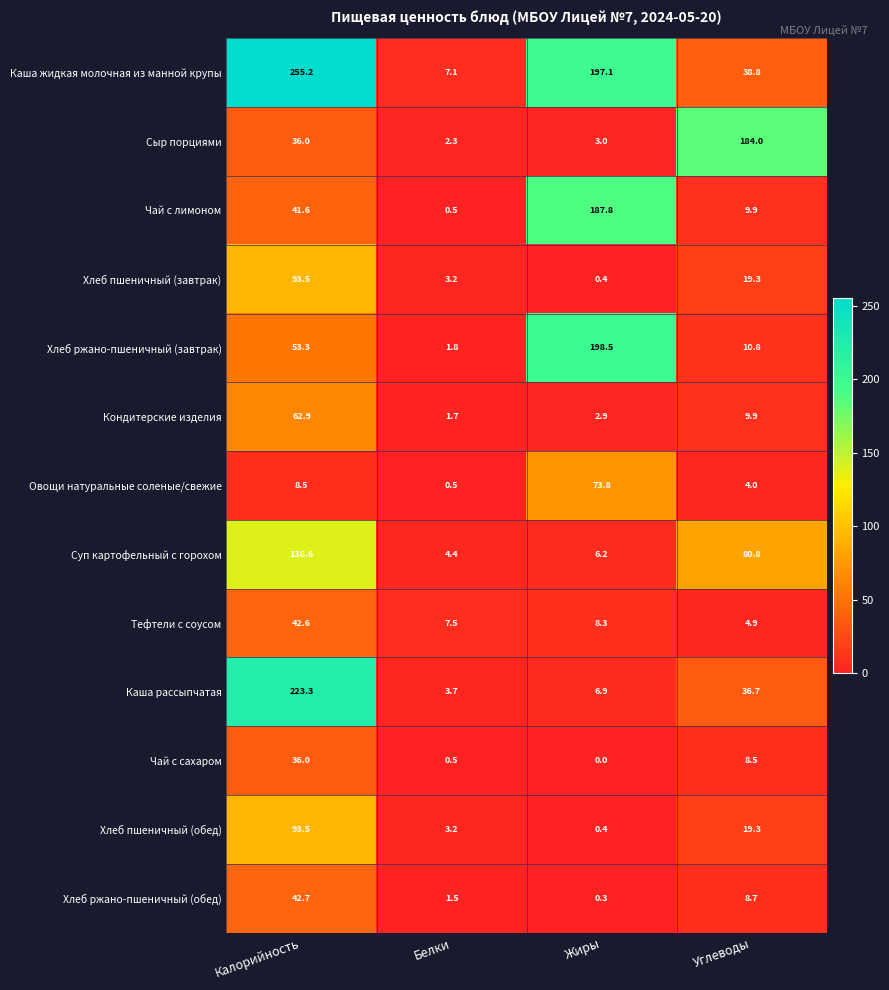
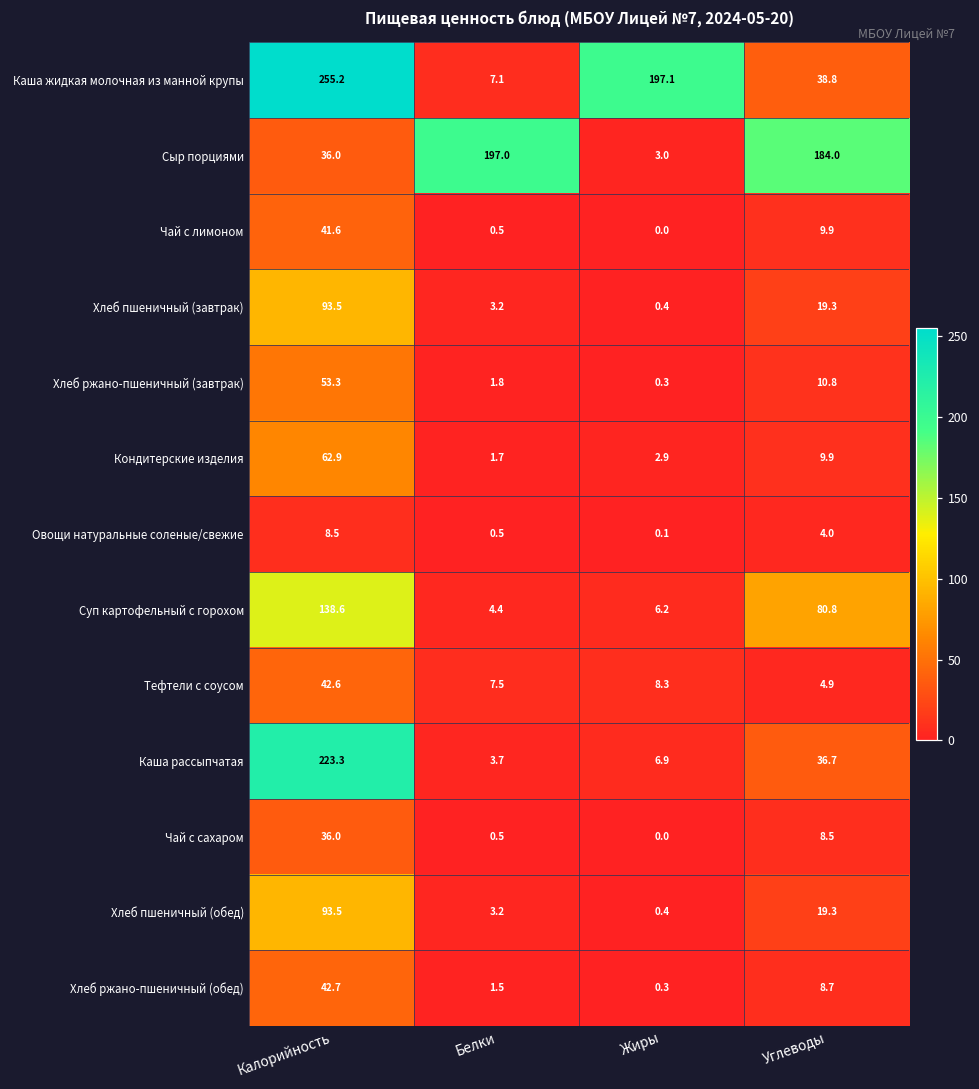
Сыр порциями, Белки: 2.3 -> 197.0
Чай с лимоном, Жиры: 187.8 -> 0.0
Хлеб ржано-пшеничный (завтрак), Жиры: 198.5 -> 0.3
Овощи натуральные соленые/свежие, Жиры: 73.8 -> 0.1
